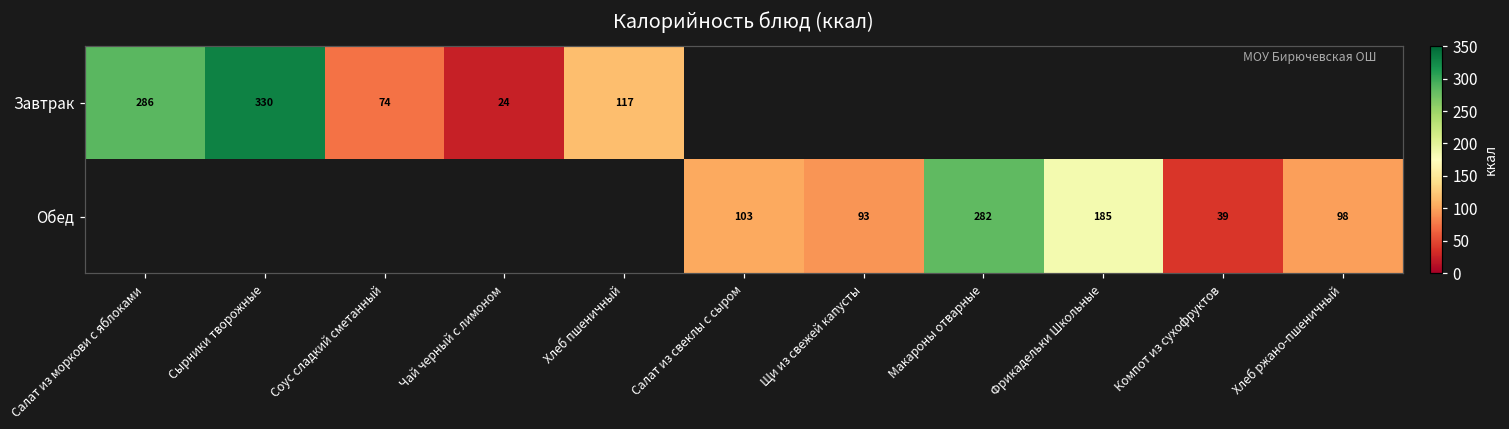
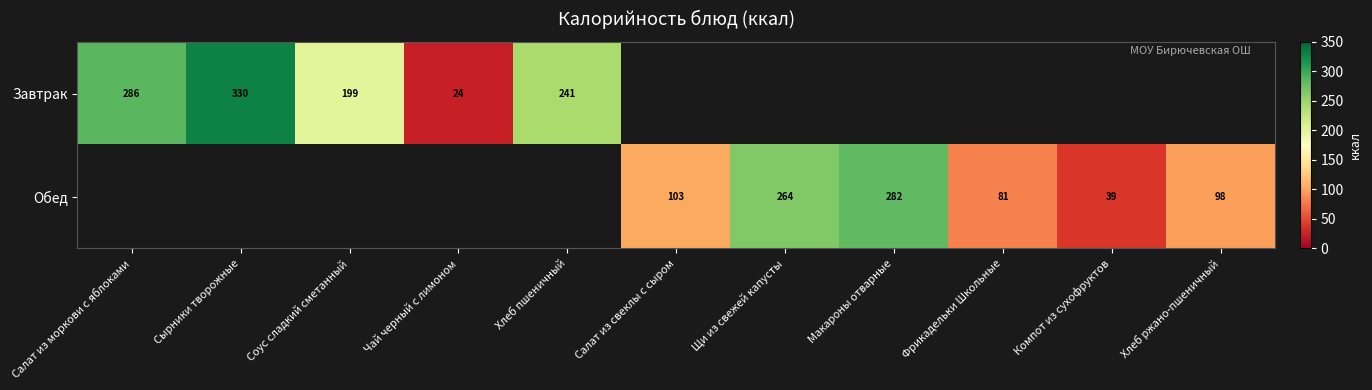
Завтрак, Соус сладкий сметанный: 74 -> 199
Завтрак, Хлеб пшеничный: 117 -> 241
Обед, Щи из свежей капусты: 93 -> 264
Обед, Фрикадельки Школьные: 185 -> 81
